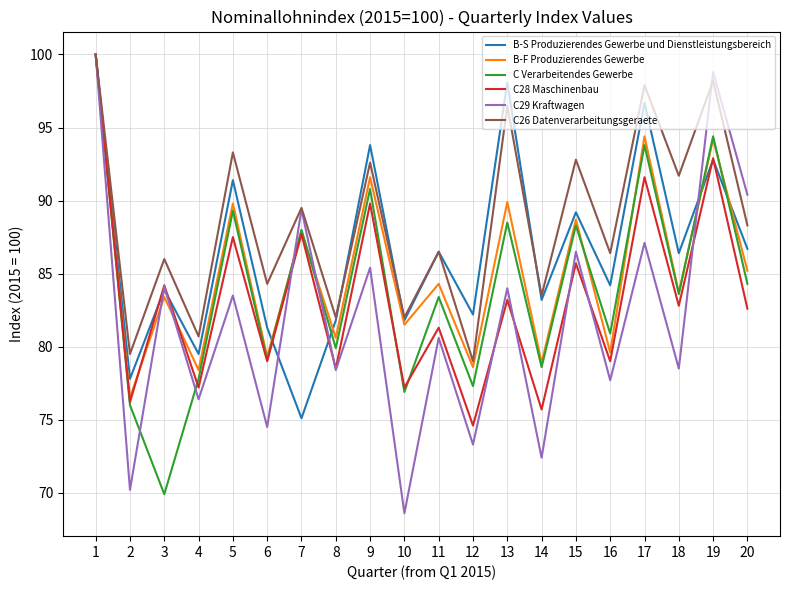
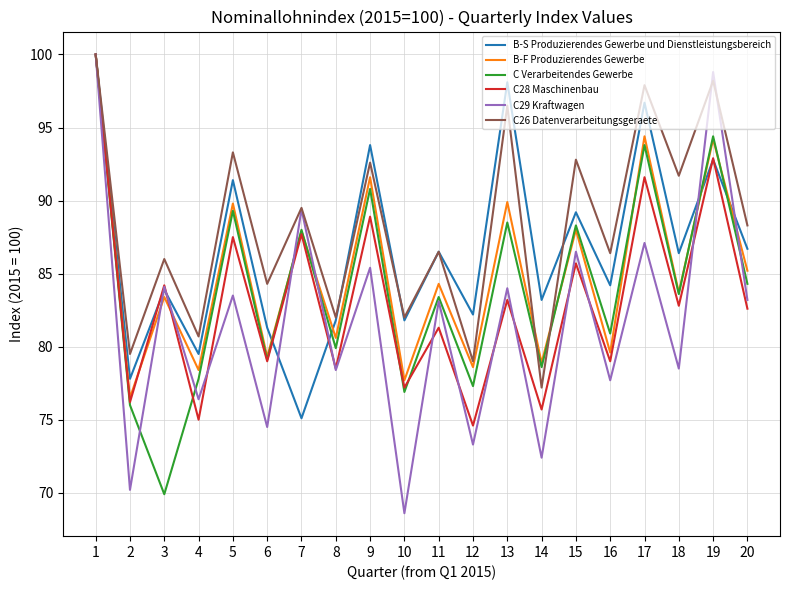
C28 Maschinenbau, 4: 77.2 -> 75.0
C28 Maschinenbau, 9: 89.8 -> 88.9
B-F Produzierendes Gewerbe, 10: 81.5 -> 77.7
C29 Kraftwagen, 11: 80.6 -> 83.1
C26 Datenverarbeitungsgeraete, 14: 83.5 -> 77.2
B-F Produzierendes Gewerbe, 15: 88.7 -> 88.0
C29 Kraftwagen, 20: 90.4 -> 83.2
